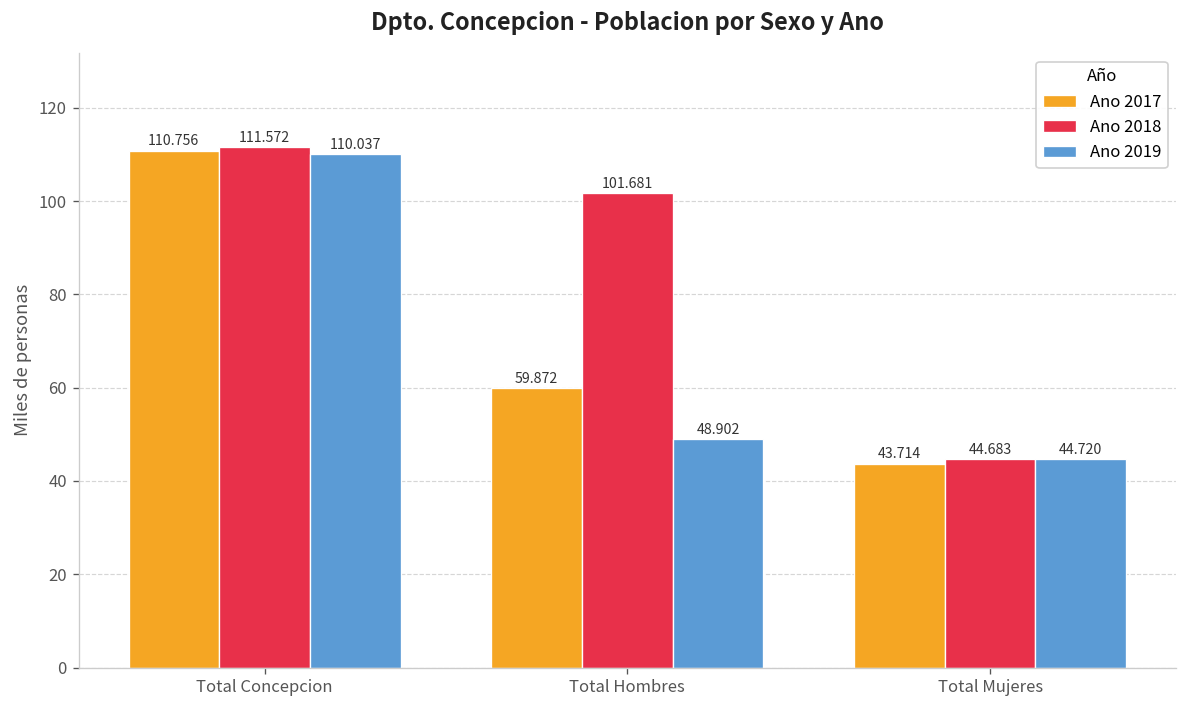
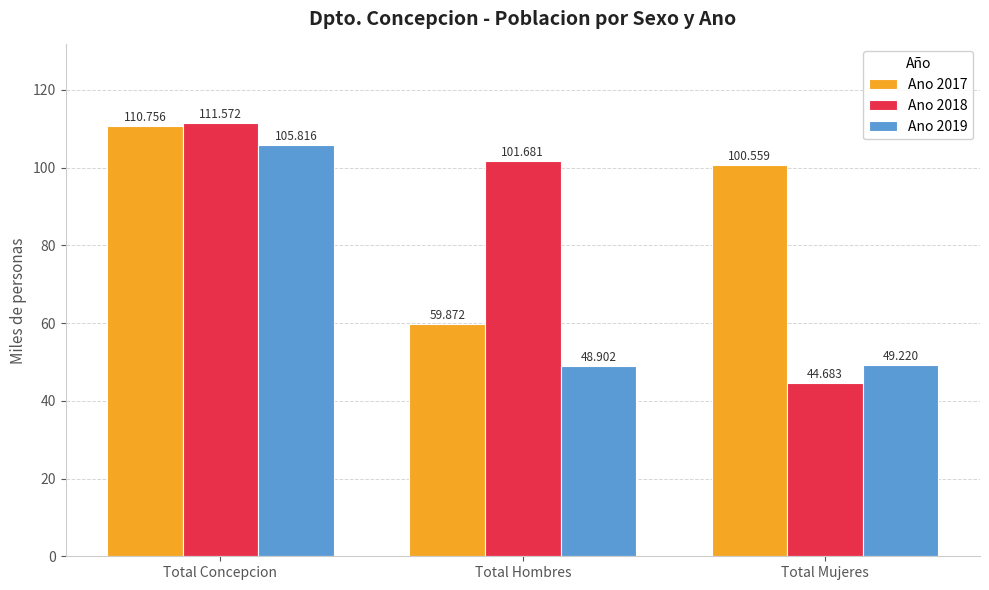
Ano 2019, Total Concepcion: 110.037 -> 105.816
Ano 2017, Total Mujeres: 43.714 -> 100.559
Ano 2019, Total Mujeres: 44.720 -> 49.220
